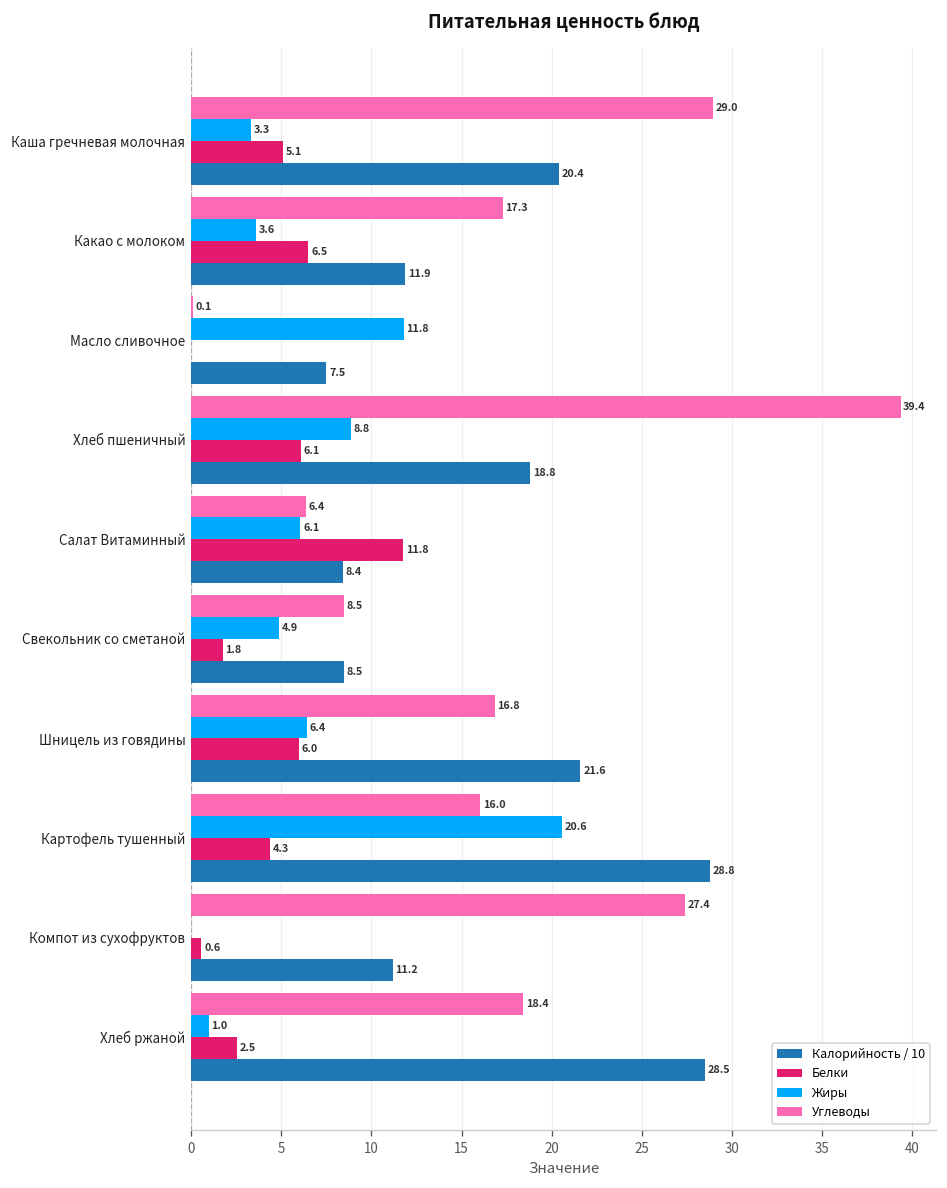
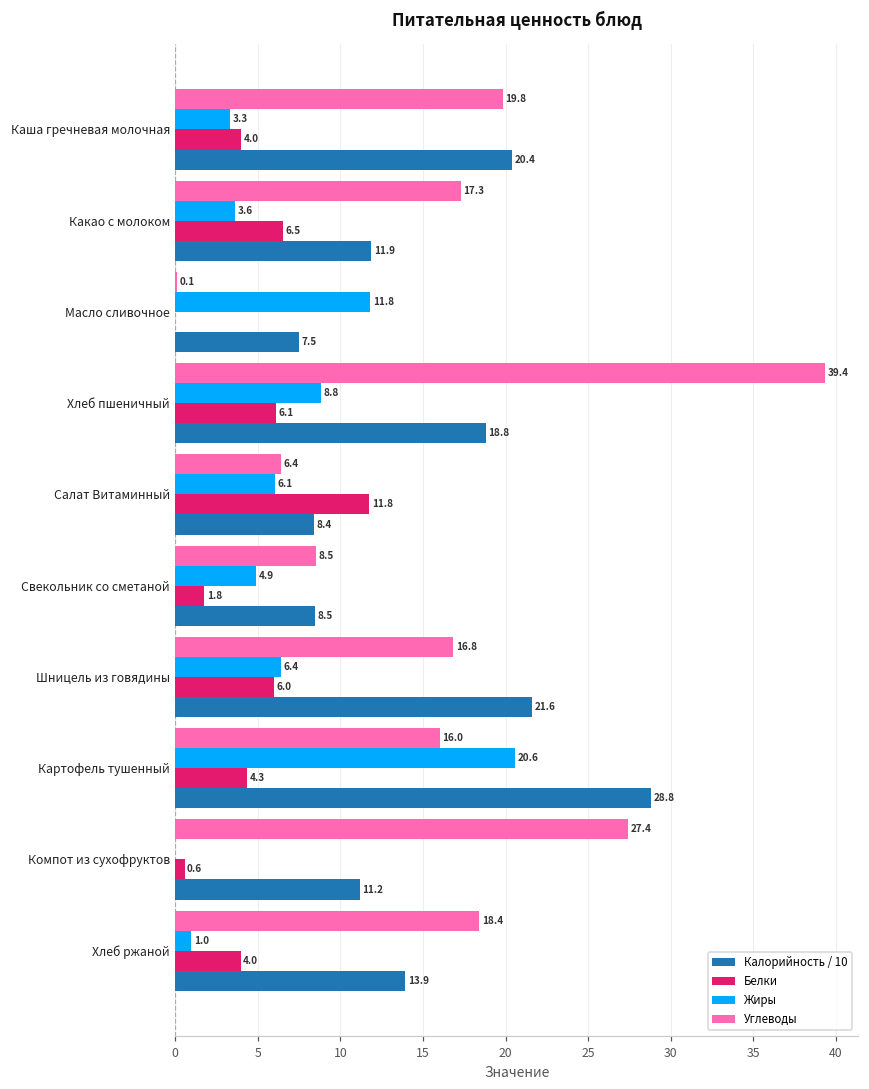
Углеводы, Каша гречневая молочная: 29.0 -> 19.8
Белки, Каша гречневая молочная: 5.1 -> 4.0
Белки, Хлеб ржаной: 2.5 -> 4.0
Калорийность / 10, Хлеб ржаной: 28.5 -> 13.9
